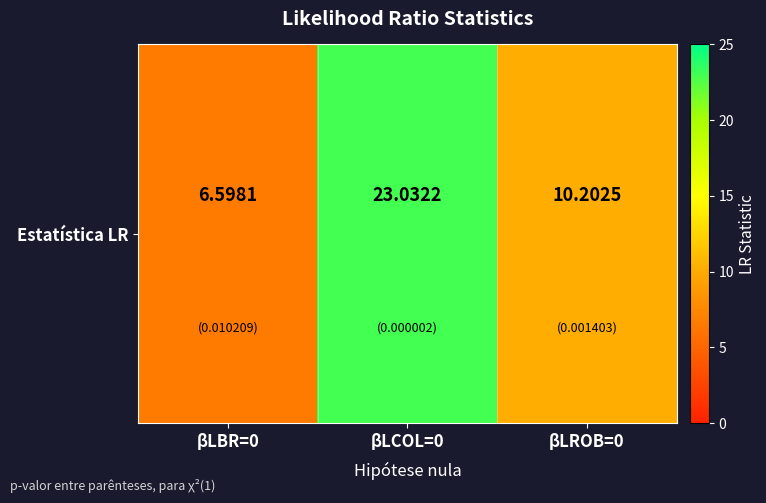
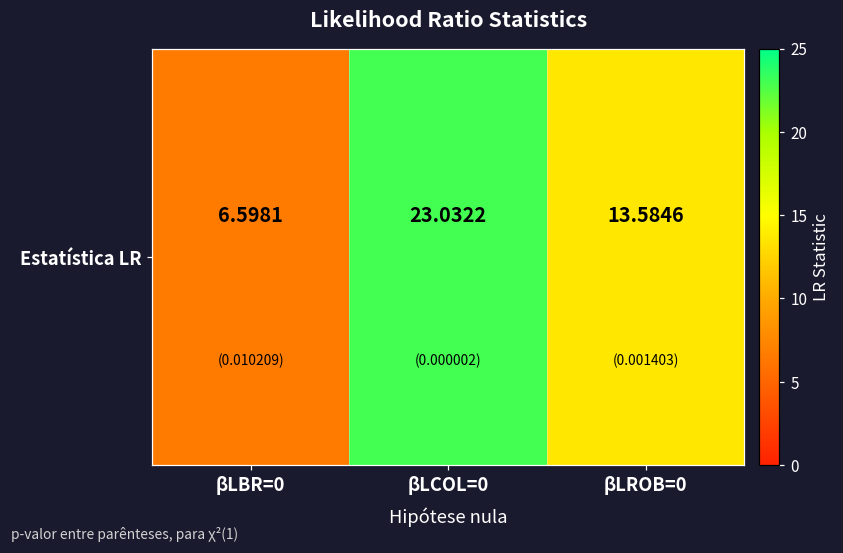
Estatística LR, βLROB=0: 10.2025 -> 13.5846
